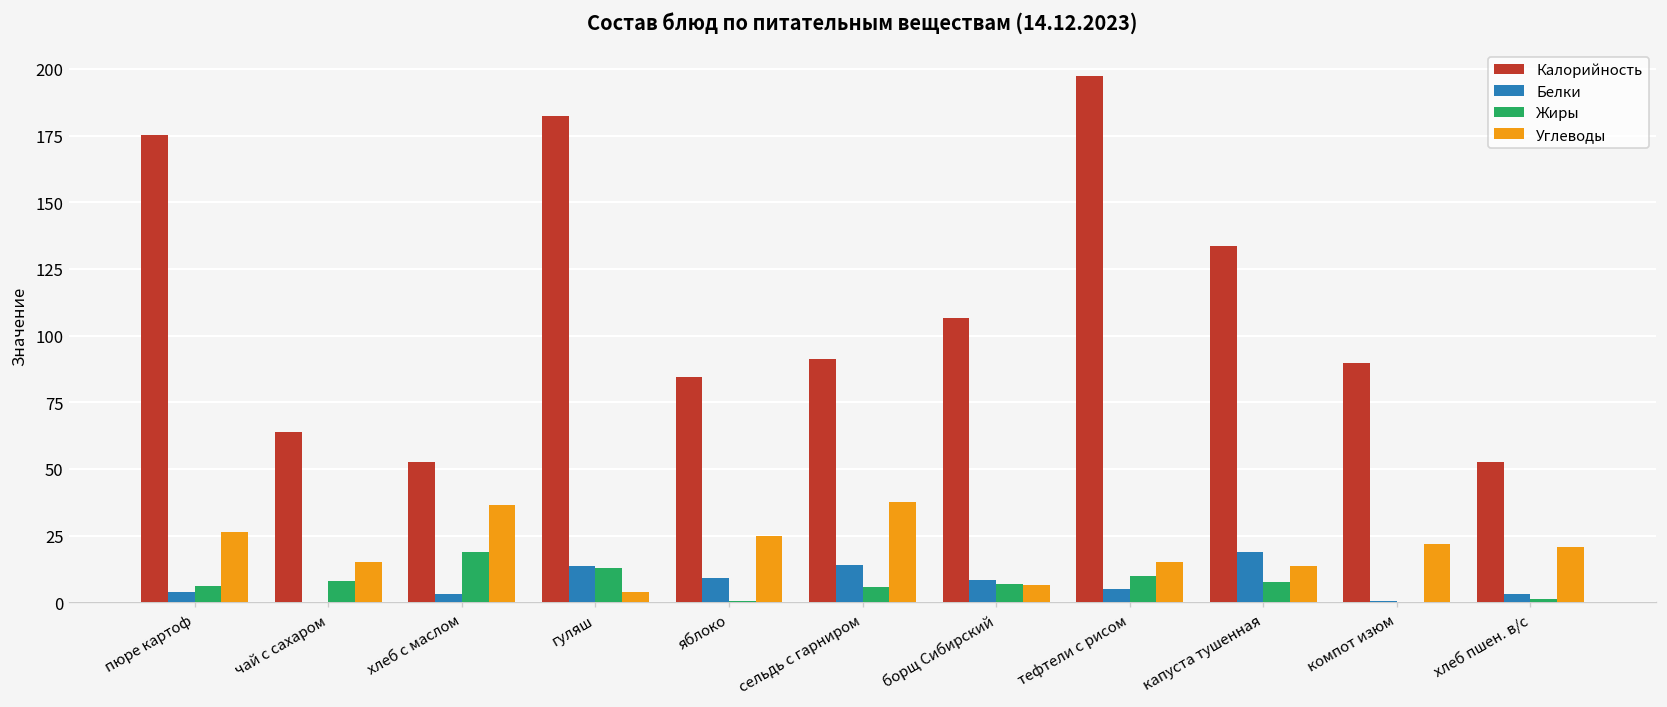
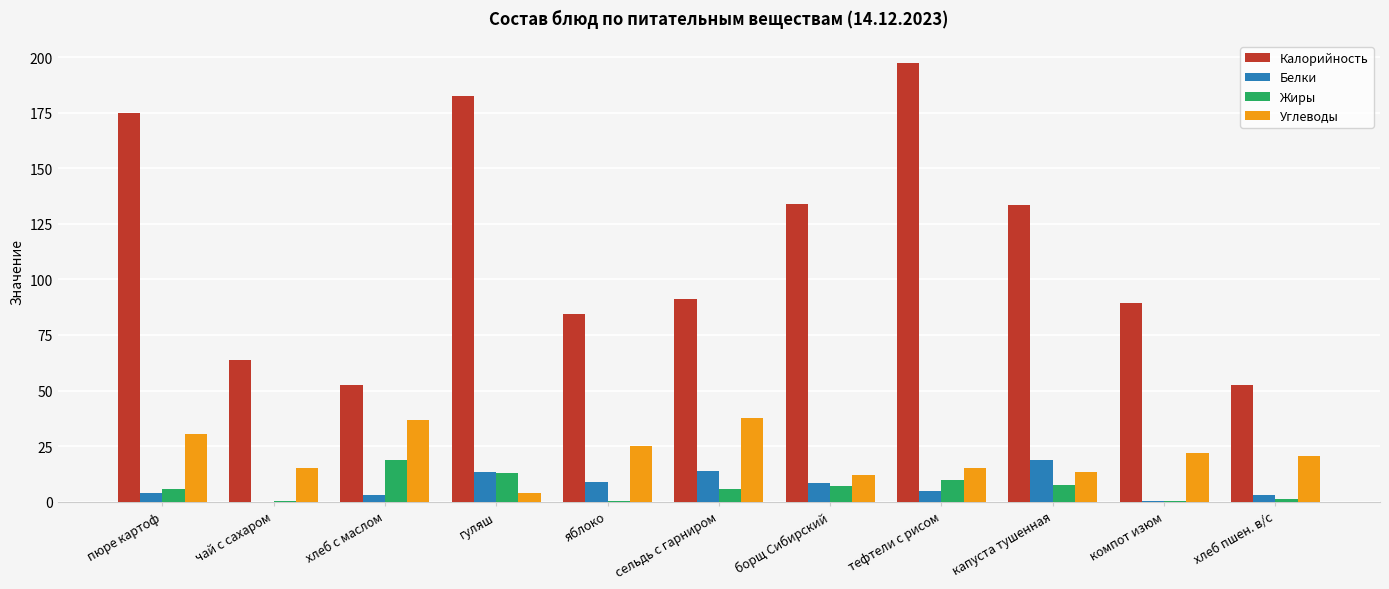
Углеводы, пюре картоф: 26 -> 31
Жиры, чай с сахаром: 8 -> 0
Калорийность, борщ Сибирский: 107 -> 134
Углеводы, борщ Сибирский: 7 -> 12
